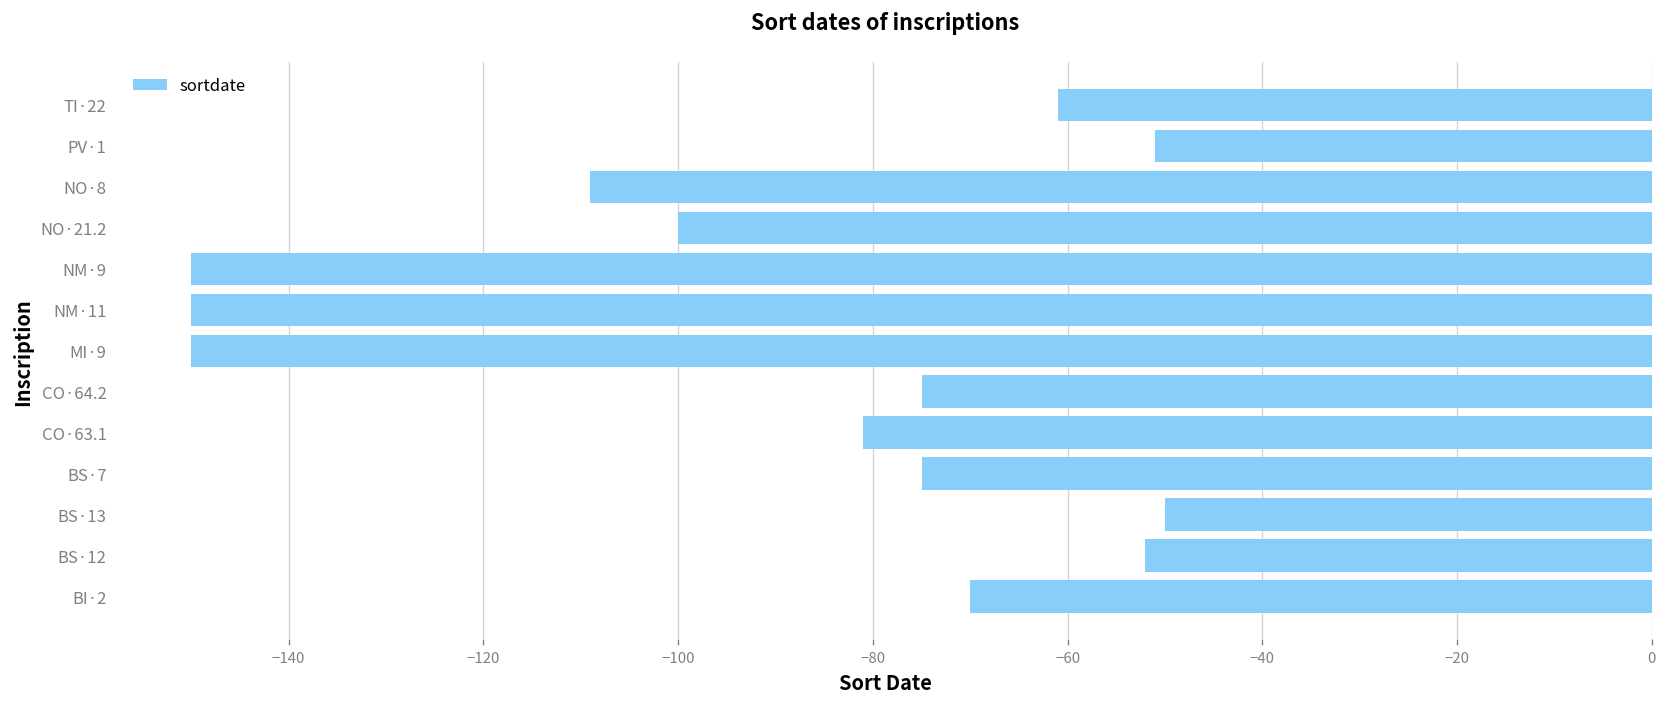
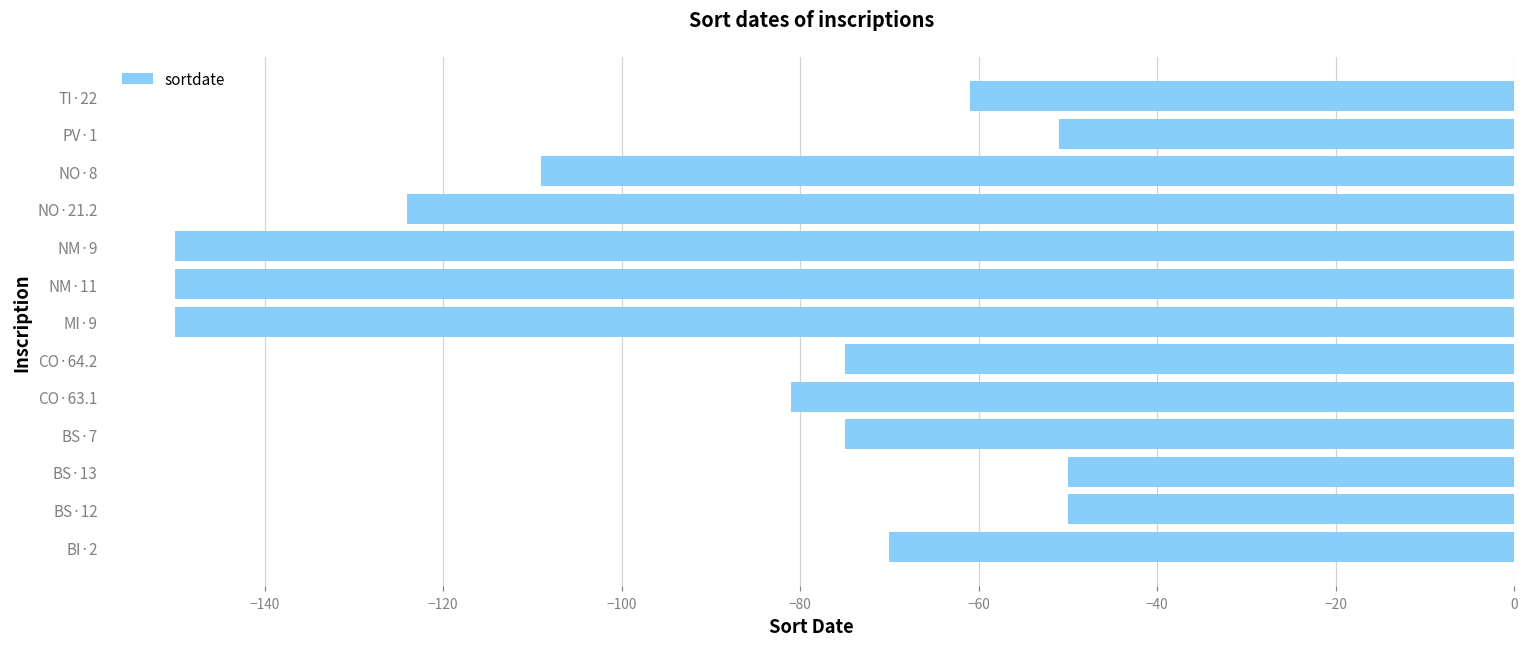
NO·21.2: -100 -> -124
BS·12: -52 -> -50
